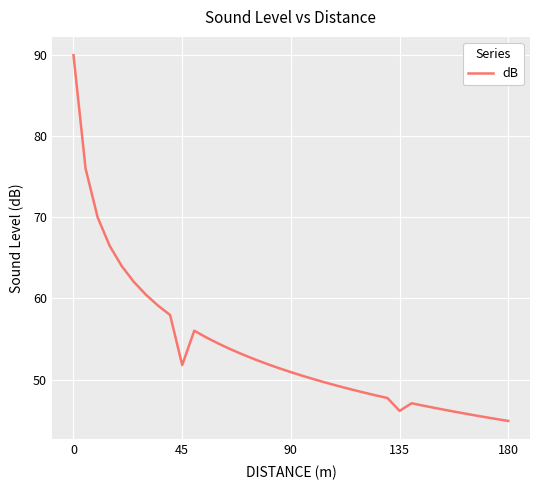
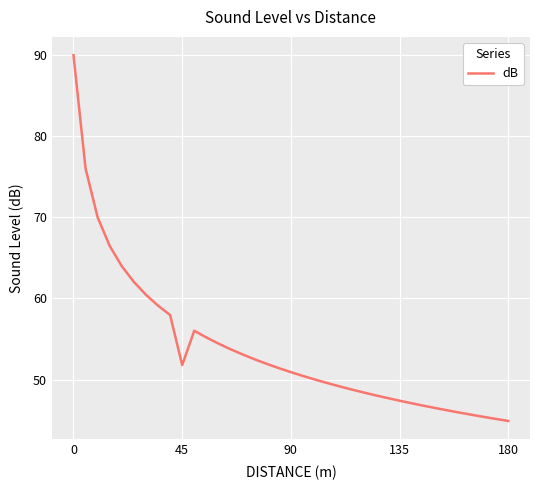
135: 46 -> 47
